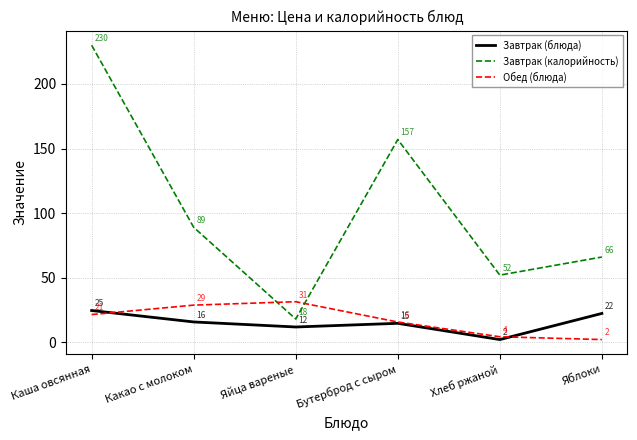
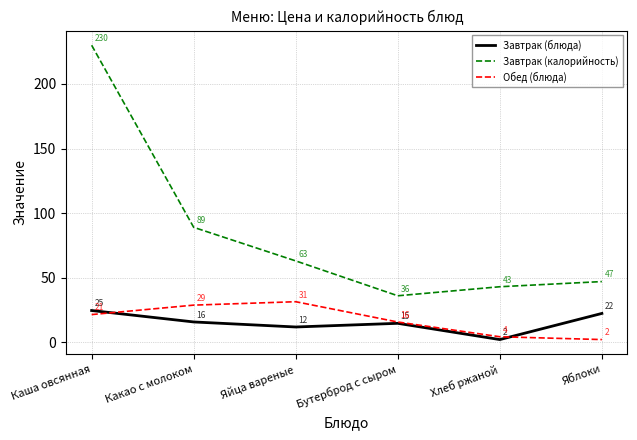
Завтрак (калорийность), Яйца вареные: 18 -> 63
Завтрак (калорийность), Бутерброд с сыром: 157 -> 36
Завтрак (калорийность), Хлеб ржаной: 52 -> 43
Завтрак (калорийность), Яблоки: 66 -> 47
